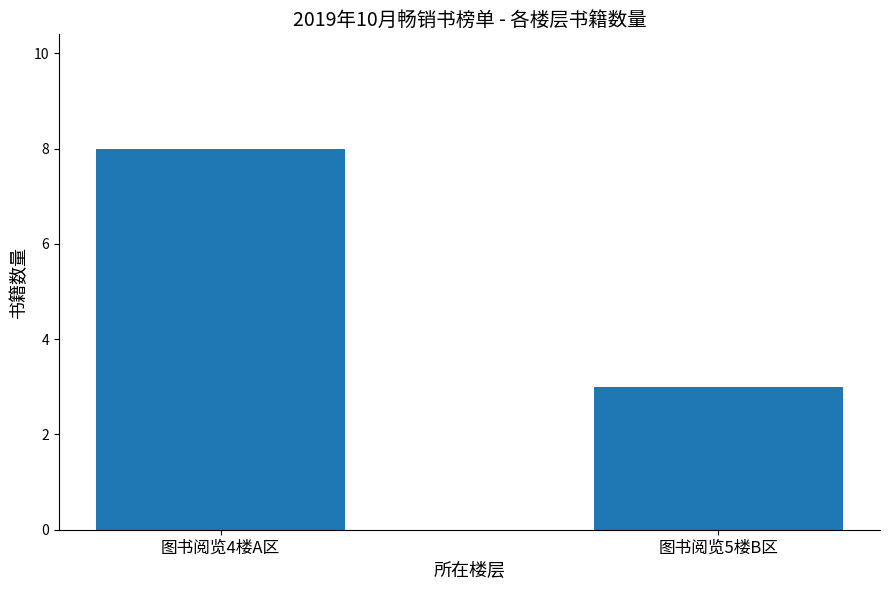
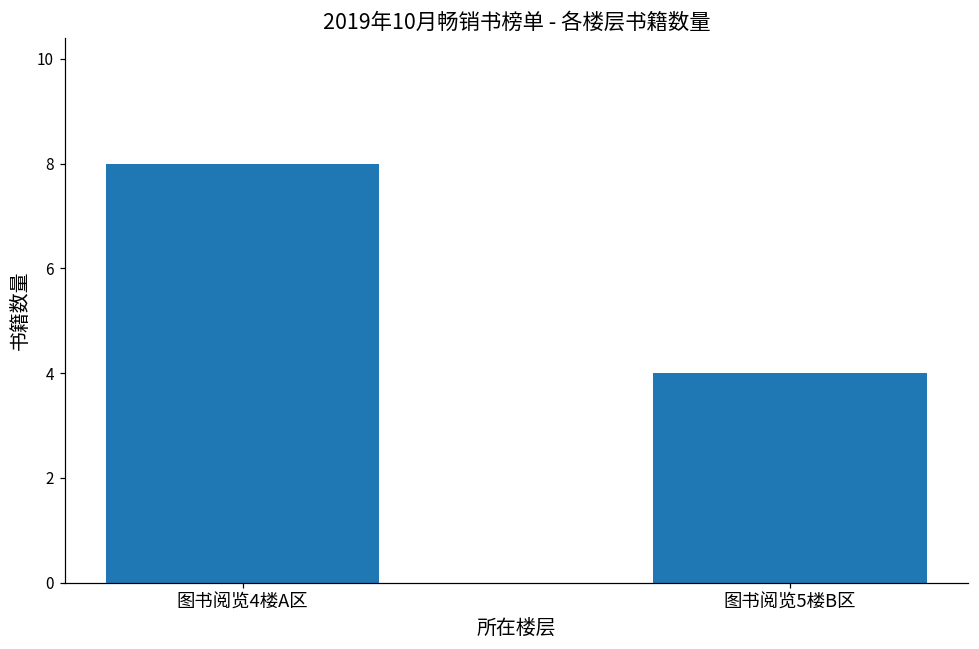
图书阅览5楼B区: 3 -> 4
